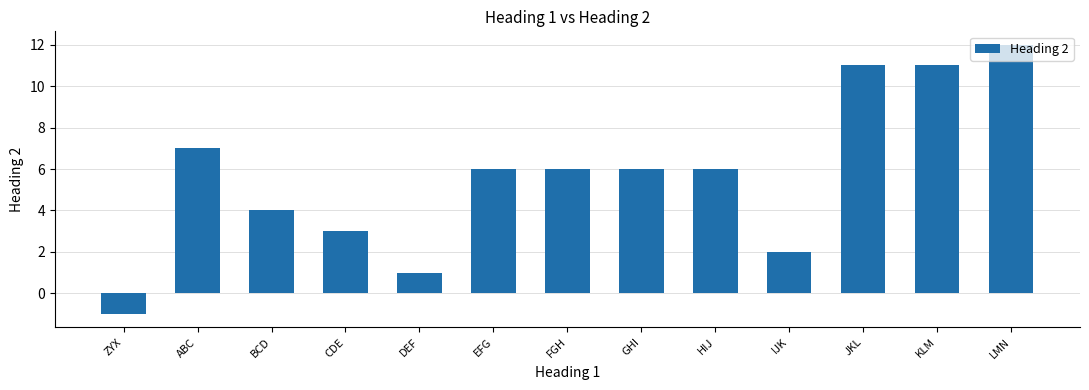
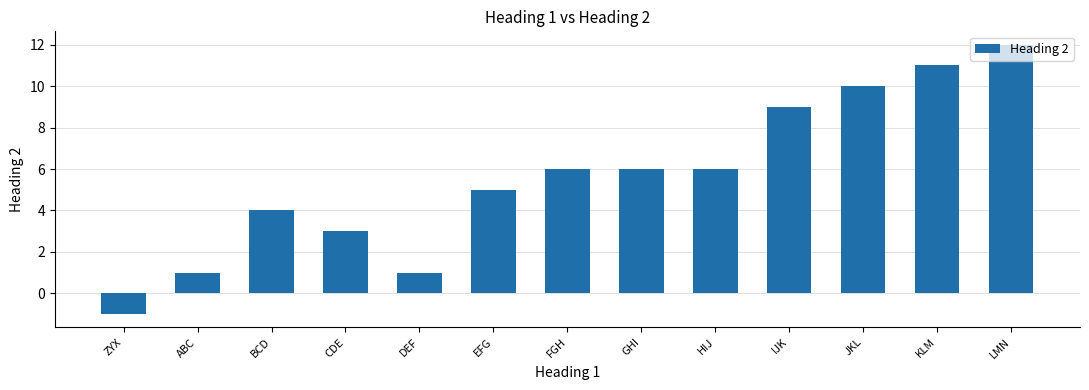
ABC: 7 -> 1
EFG: 6 -> 5
IJK: 2 -> 9
JKL: 11 -> 10
